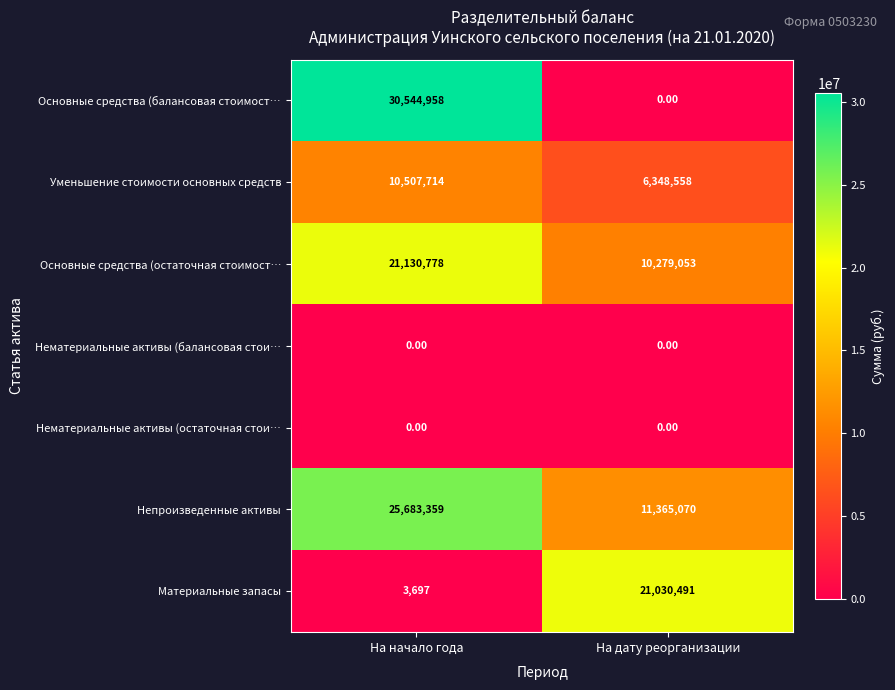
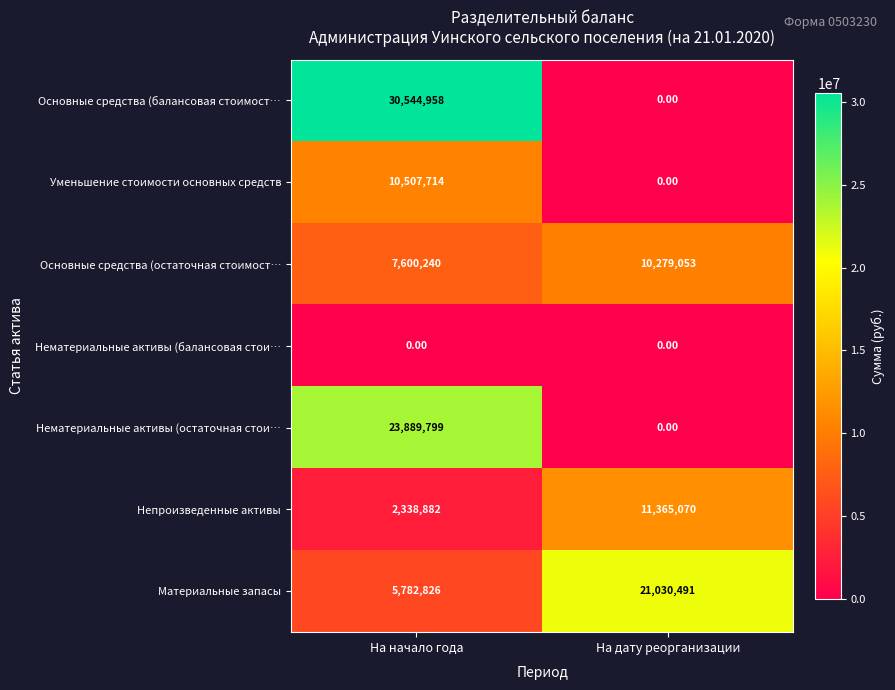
Уменьшение стоимости основных средств, На дату реорганизации: 6,348,558 -> 0.00
Основные средства (остаточная стоимост…, На начало года: 21,130,778 -> 7,600,240
Нематериальные активы (остаточная стои…, На начало года: 0.00 -> 23,889,799
Непроизведенные активы, На начало года: 25,683,359 -> 2,338,882
Материальные запасы, На начало года: 3,697 -> 5,782,826
